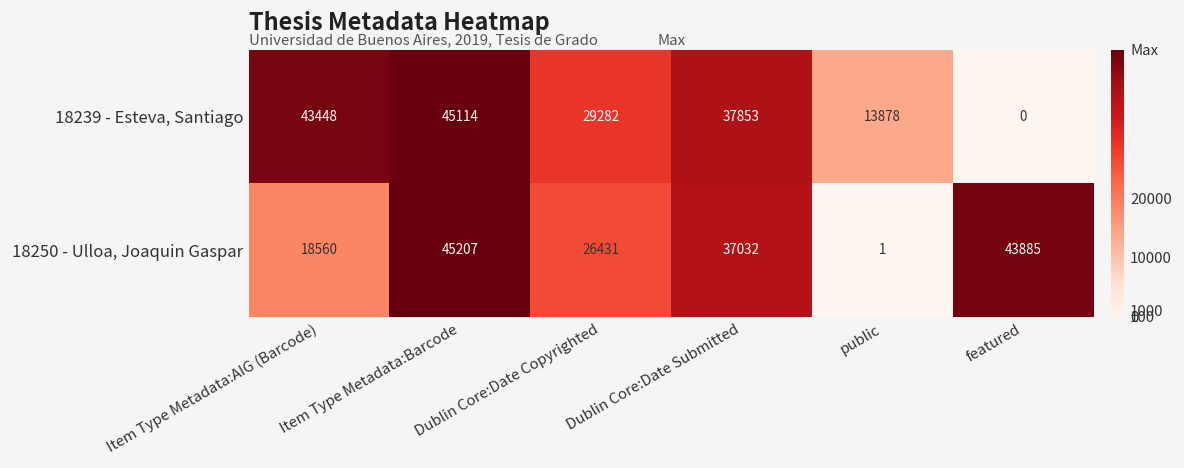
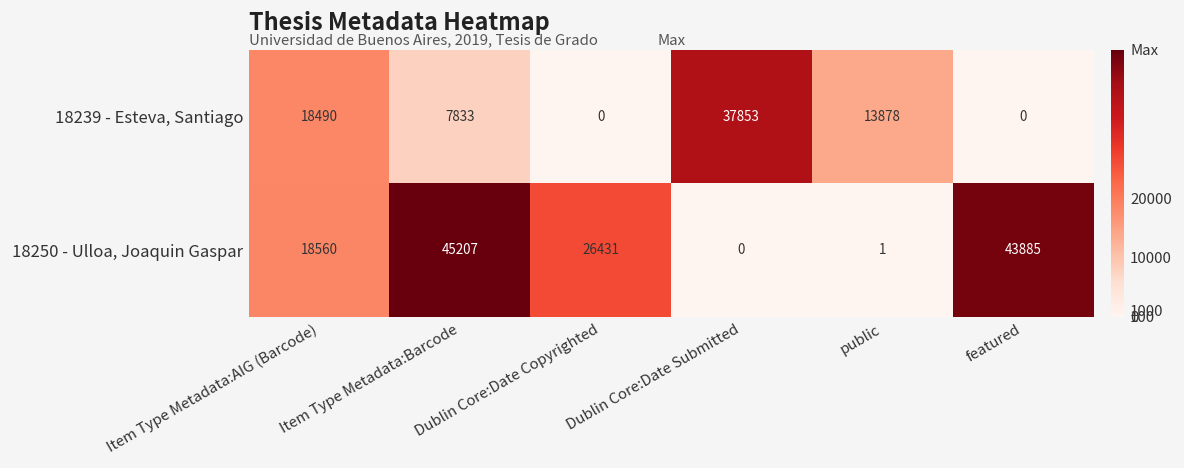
18239 - Esteva, Santiago, Item Type Metadata:AIG (Barcode): 43448 -> 18490
18239 - Esteva, Santiago, Item Type Metadata:Barcode: 45114 -> 7833
18239 - Esteva, Santiago, Dublin Core:Date Copyrighted: 29282 -> 0
18250 - Ulloa, Joaquin Gaspar, Dublin Core:Date Submitted: 37032 -> 0
